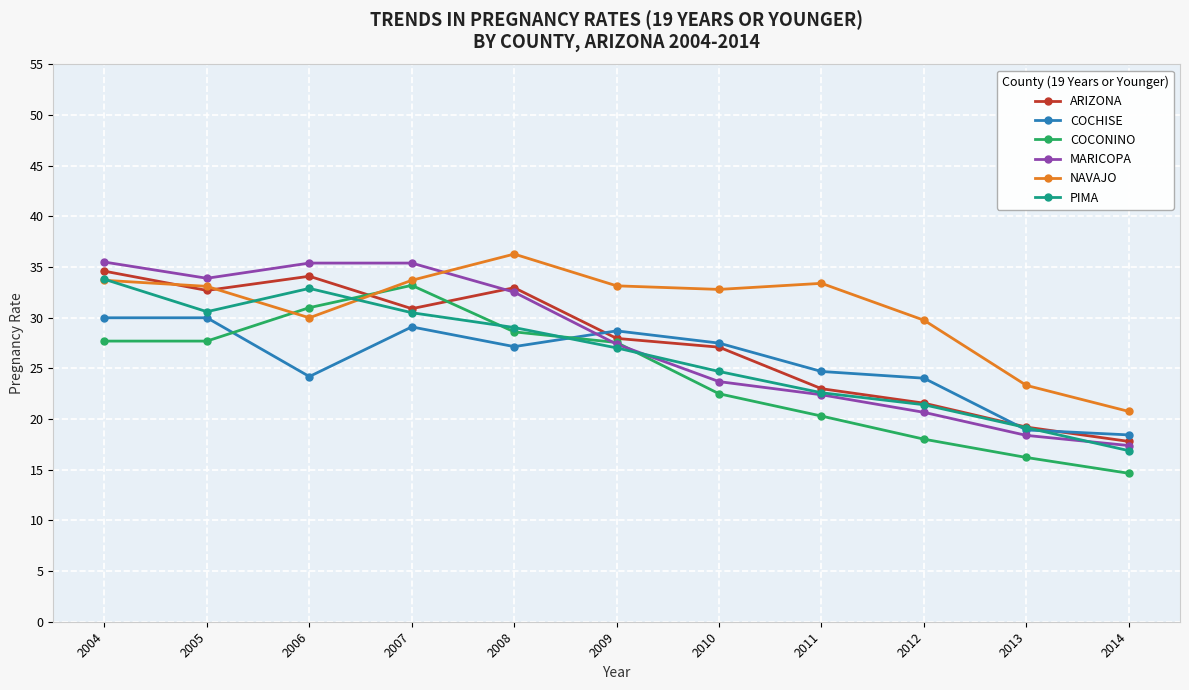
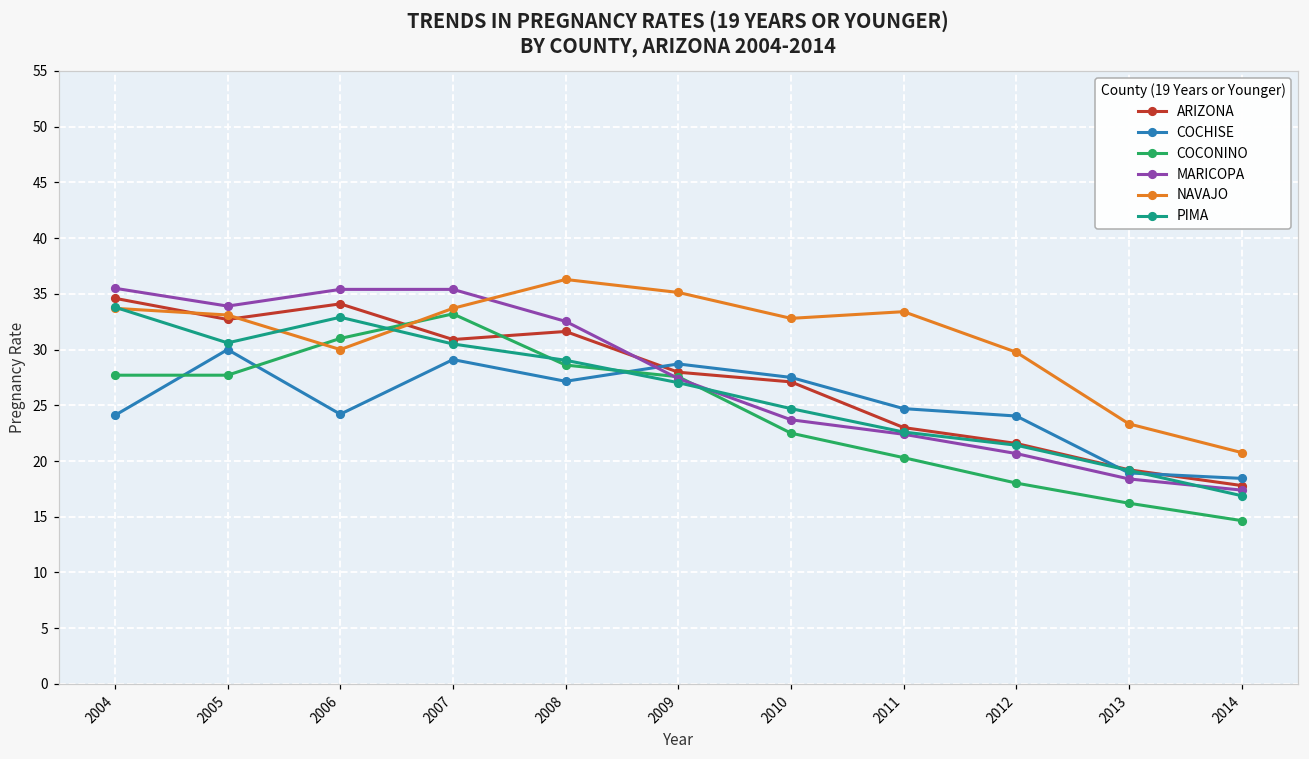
COCHISE, 2004: 30.0 -> 24.1
ARIZONA, 2008: 33.0 -> 31.6
NAVAJO, 2009: 33.2 -> 35.1
